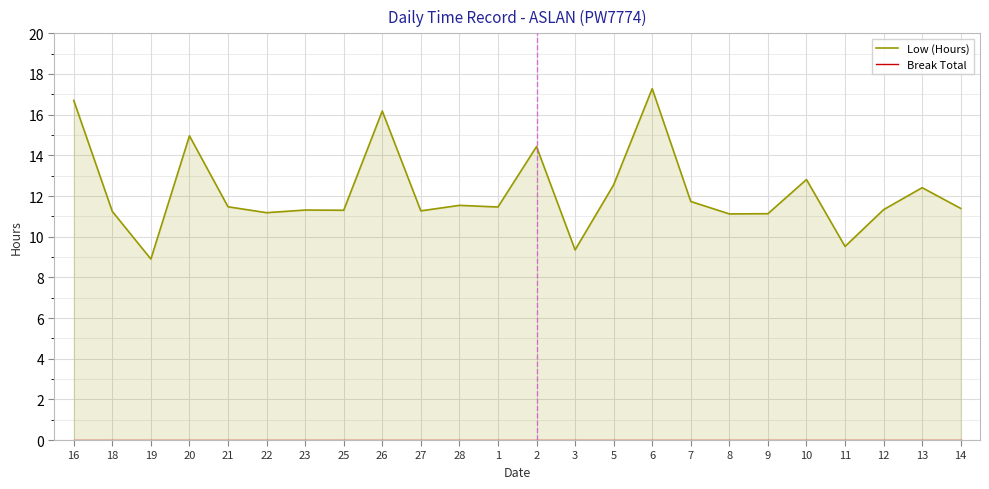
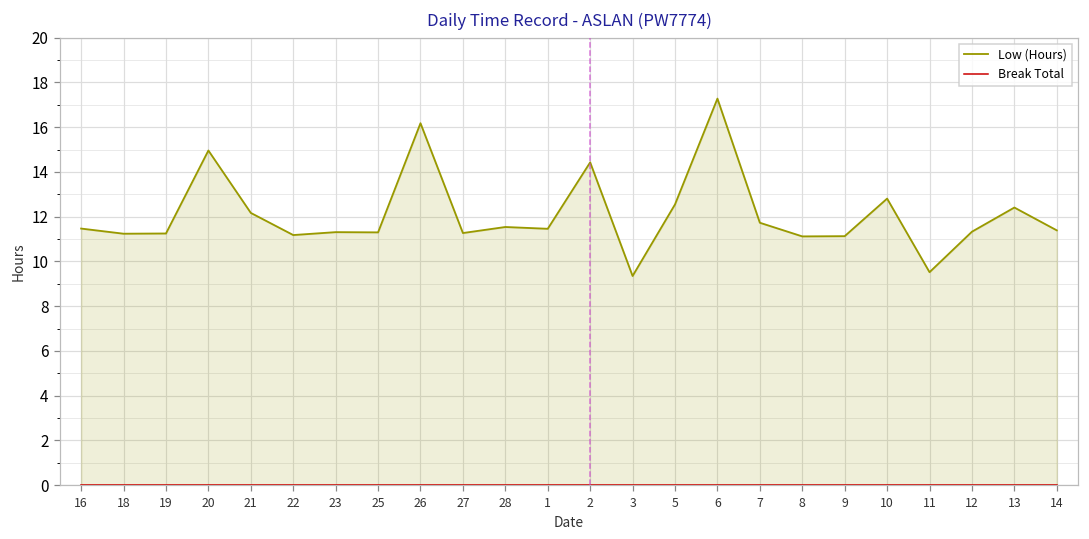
Low (Hours), 16: 16.7 -> 11.5
Low (Hours), 19: 8.9 -> 11.3
Low (Hours), 21: 11.5 -> 12.2
